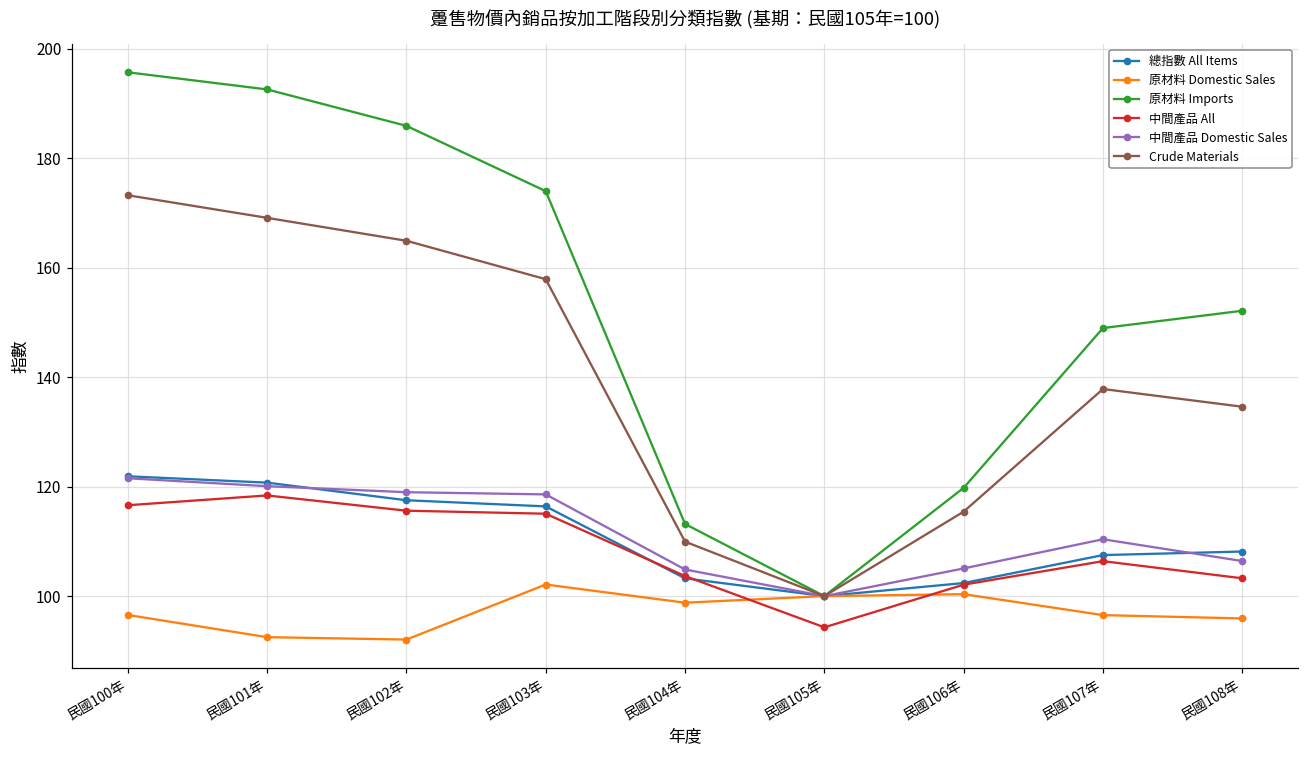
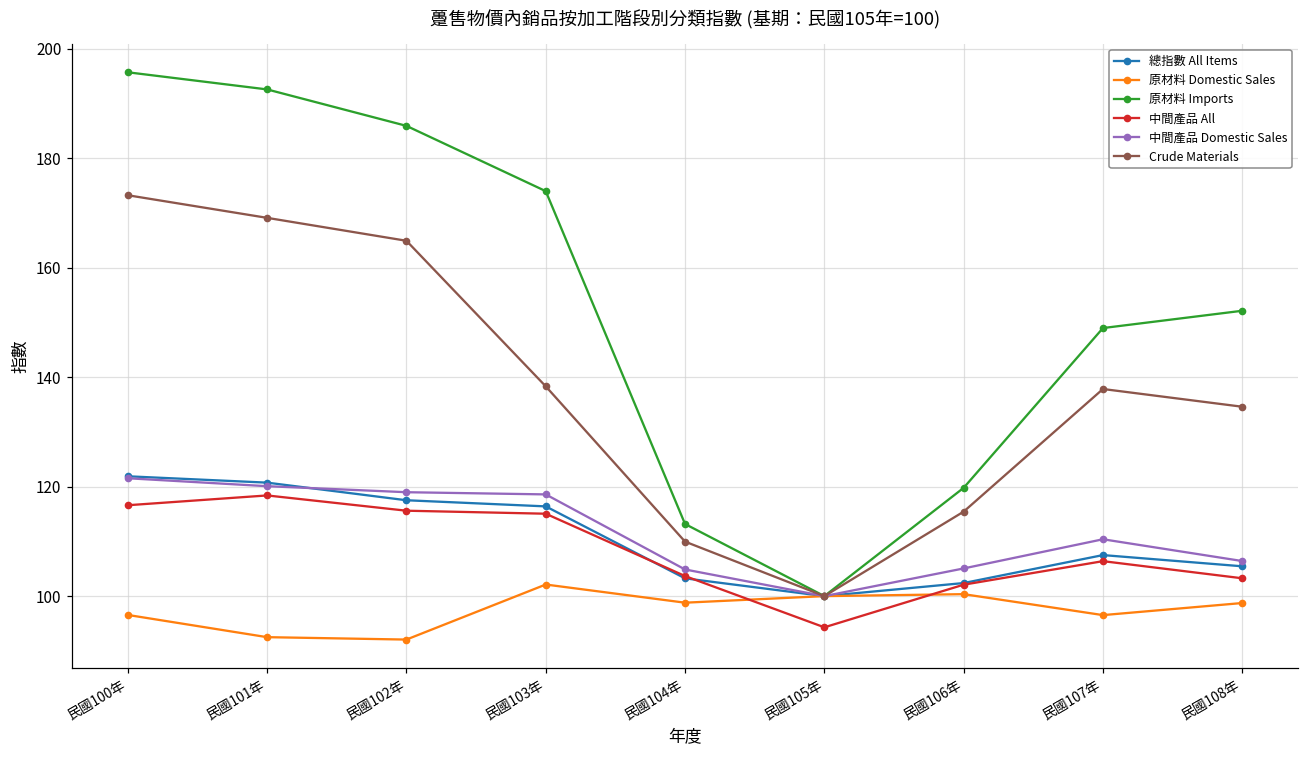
Crude Materials, 民國103年: 158 -> 138
總指數 All Items, 民國108年: 108 -> 105
原材料 Domestic Sales, 民國108年: 96 -> 99
